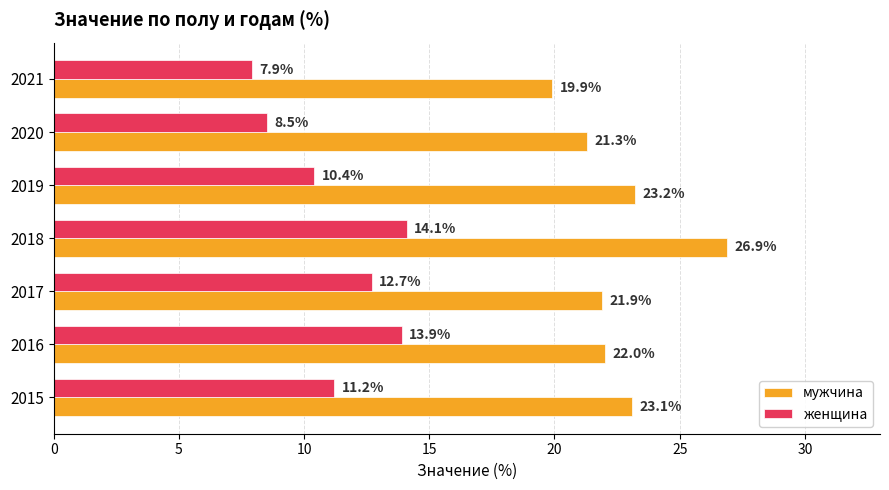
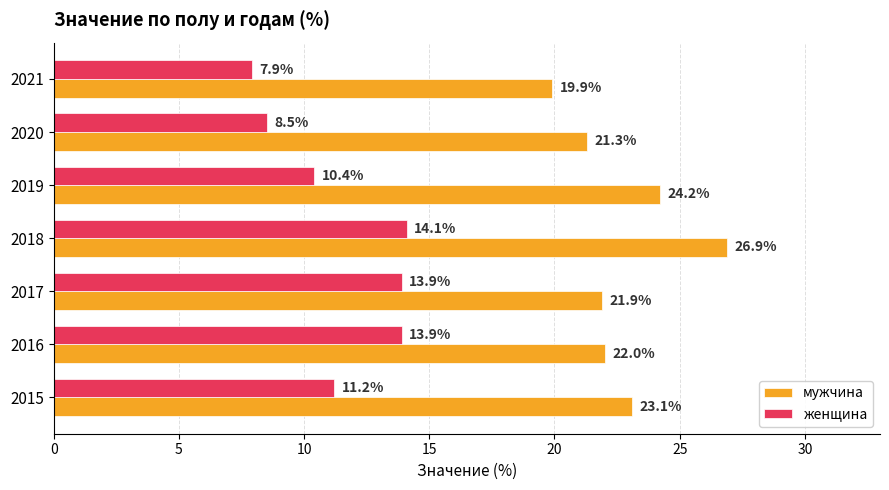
мужчина, 2019: 23.2% -> 24.2%
женщина, 2017: 12.7% -> 13.9%
